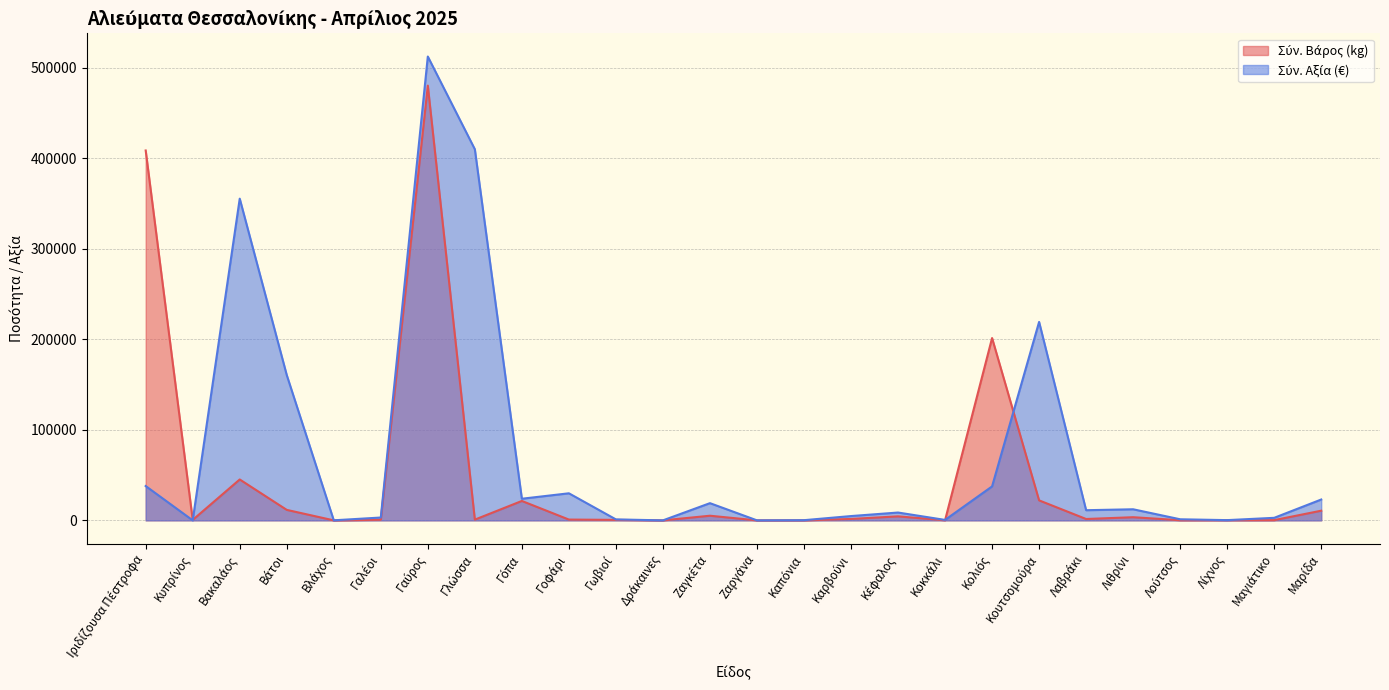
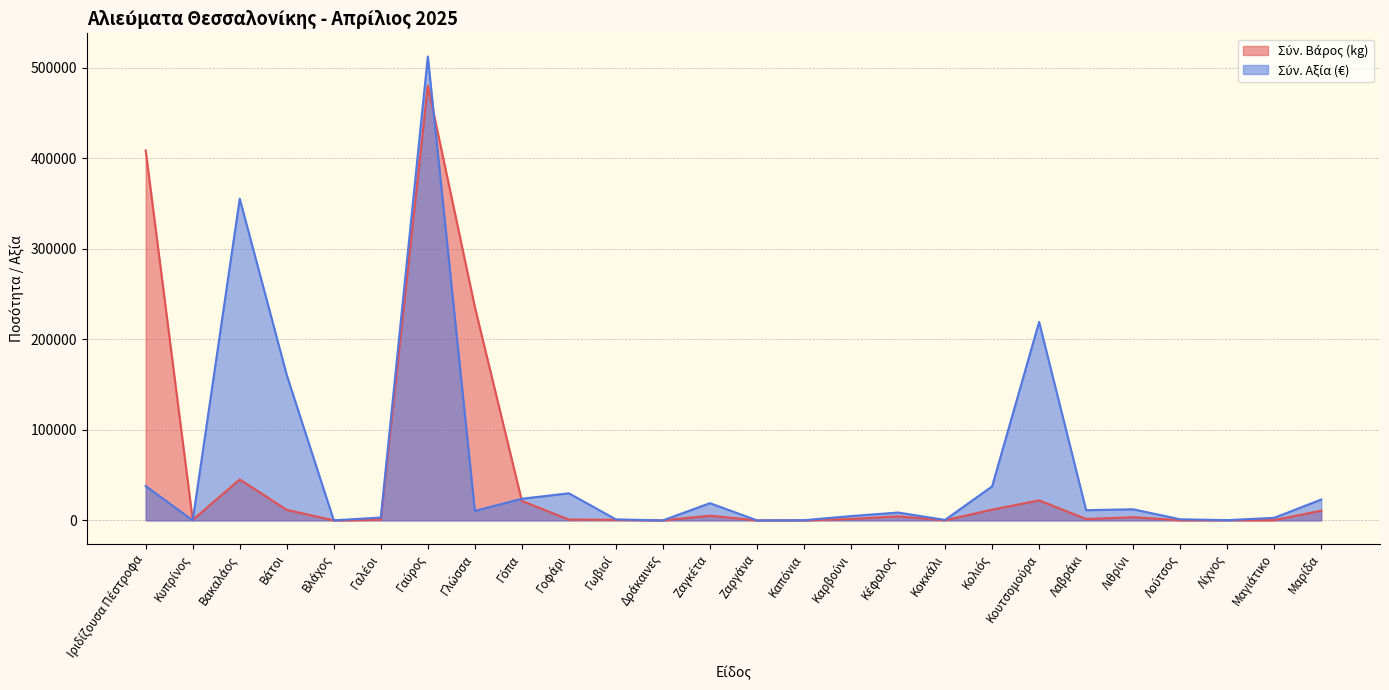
Σύν. Βάρος (kg), Γλώσσα: 0 -> 240000
Σύν. Αξία (€), Γλώσσα: 410000 -> 10000
Σύν. Βάρος (kg), Κολιός: 200000 -> 10000
